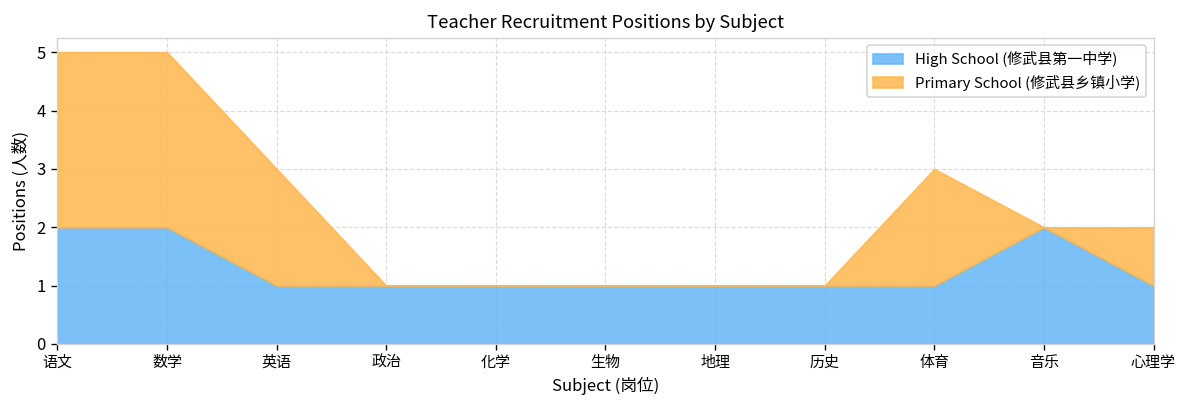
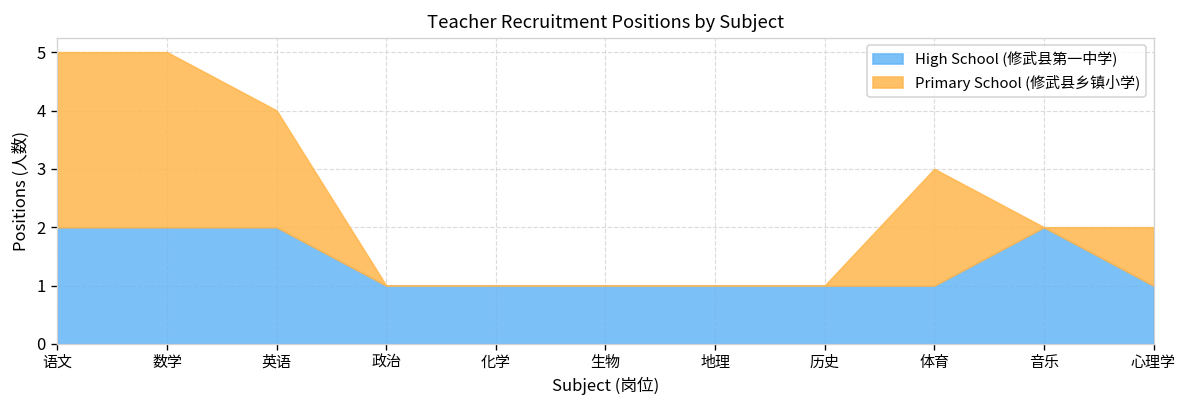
High School (修武县第一中学), 英语: 1 -> 2
